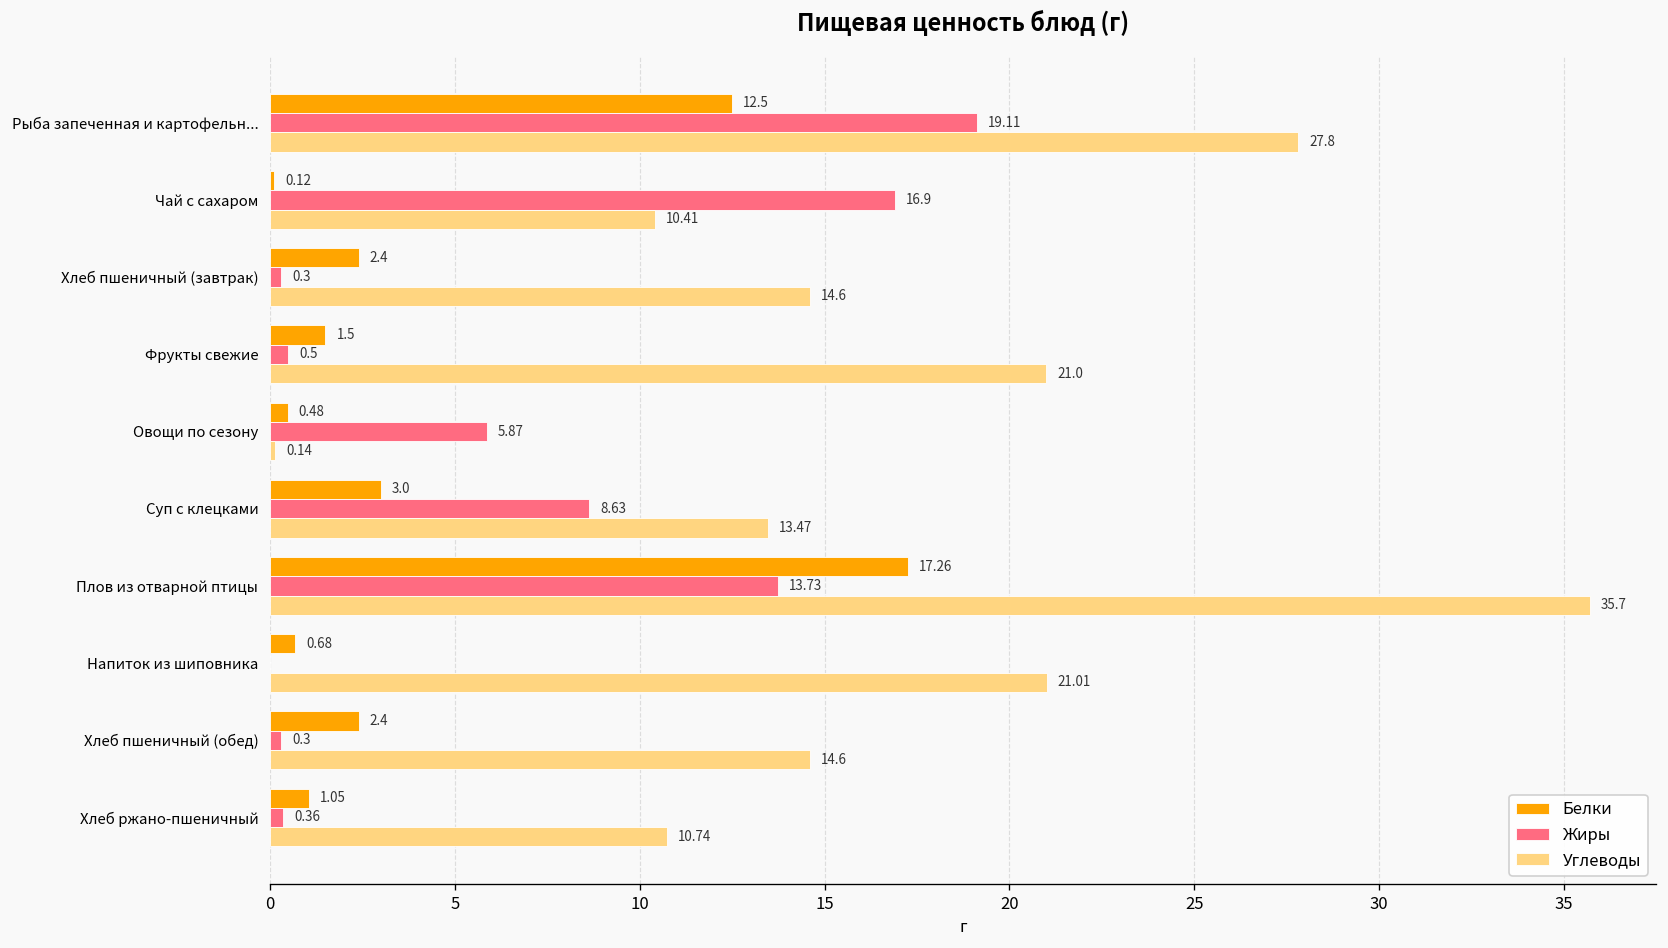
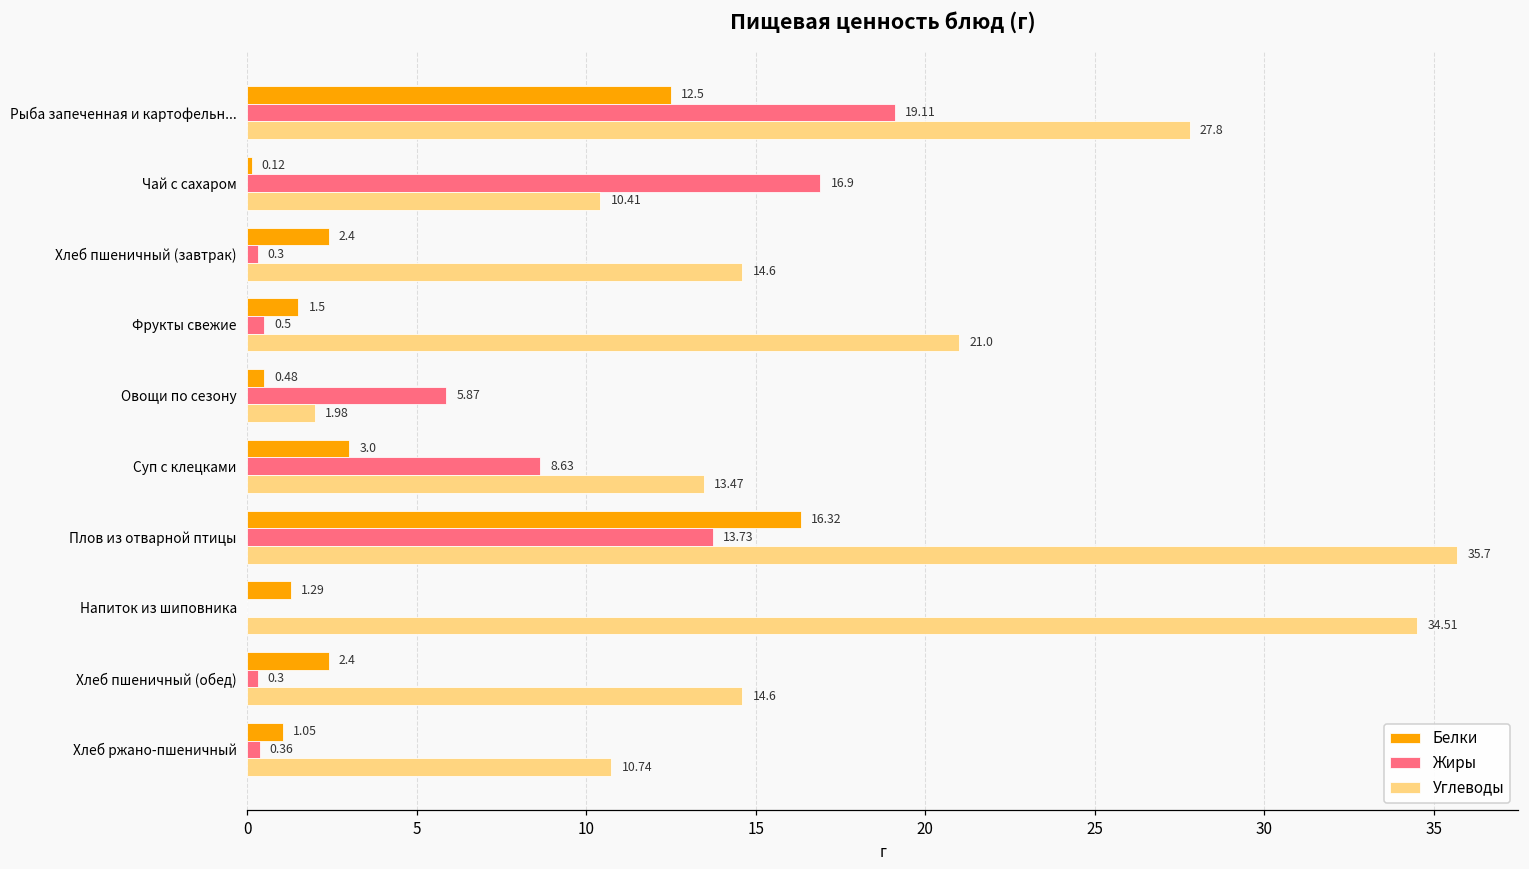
Углеводы, Овощи по сезону: 0.14 -> 1.98
Белки, Плов из отварной птицы: 17.26 -> 16.32
Белки, Напиток из шиповника: 0.68 -> 1.29
Углеводы, Напиток из шиповника: 21.01 -> 34.51
